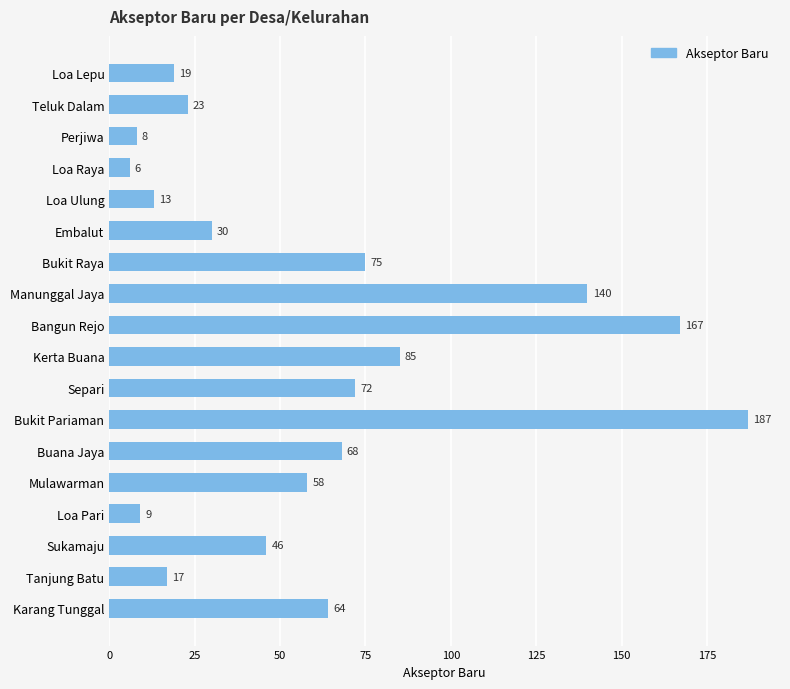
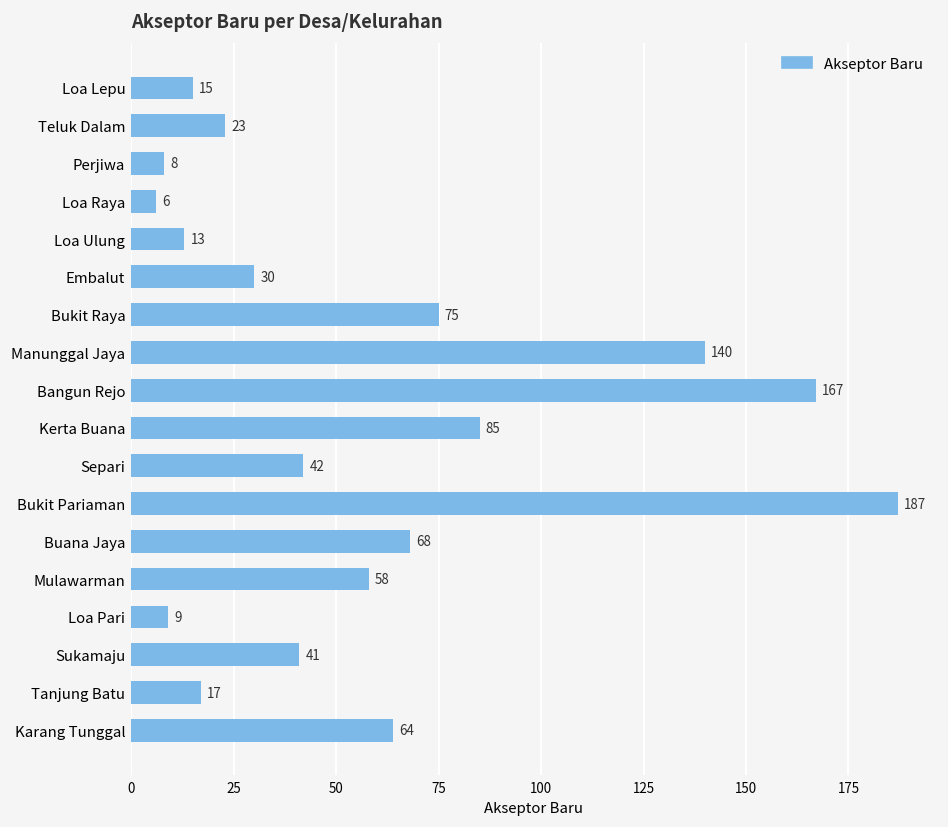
Loa Lepu: 19 -> 15
Separi: 72 -> 42
Sukamaju: 46 -> 41
